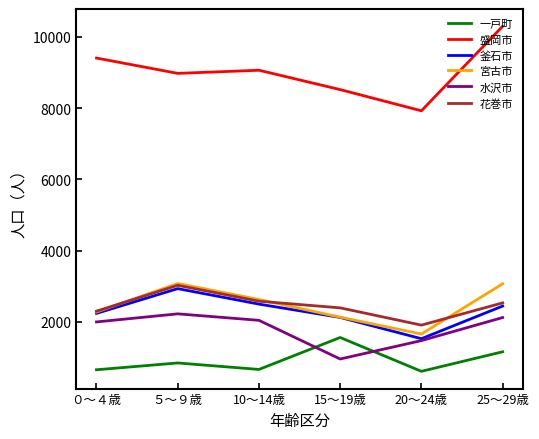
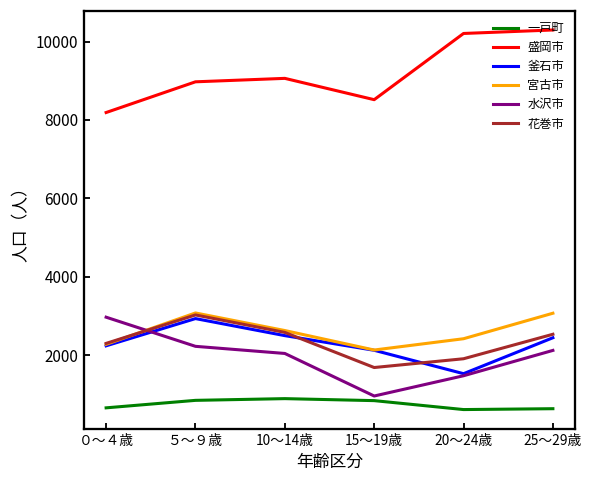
盛岡市, ０～４歳: 9400 -> 8200
水沢市, ０～４歳: 2000 -> 3000
一戸町, 10～14歳: 700 -> 900
一戸町, 15～19歳: 1600 -> 800
花巻市, 15～19歳: 2400 -> 1700
盛岡市, 20～24歳: 7900 -> 10200
宮古市, 20～24歳: 1700 -> 2400
一戸町, 25～29歳: 1200 -> 600
